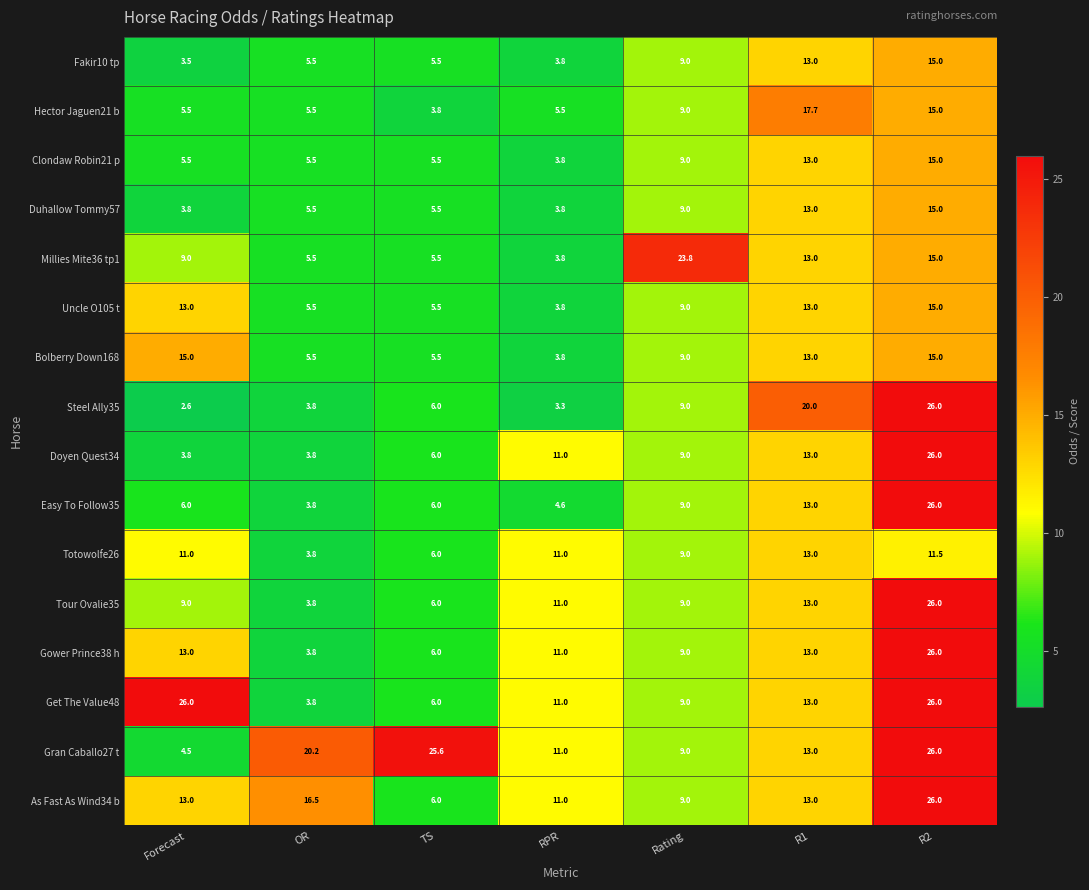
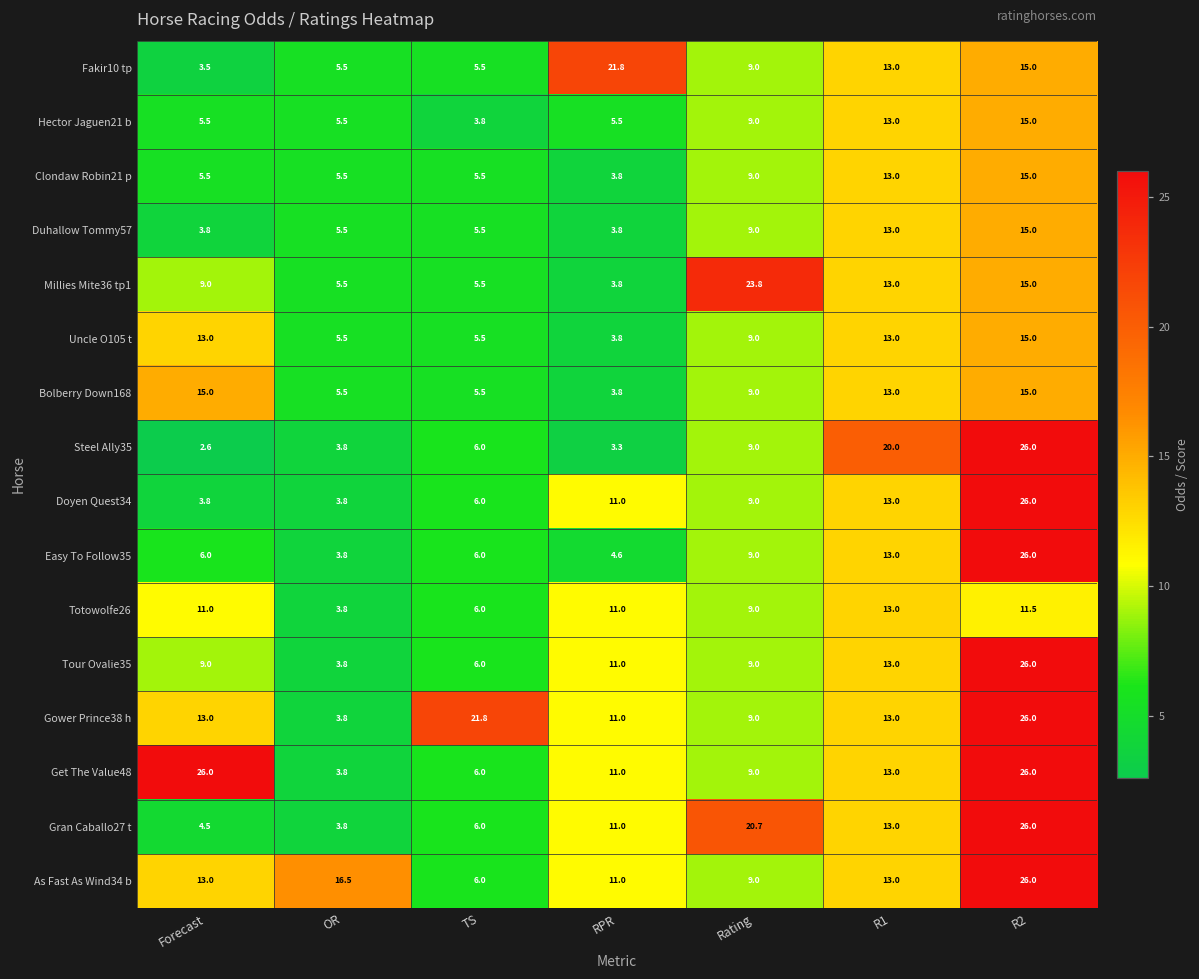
Fakir10 tp, RPR: 3.8 -> 21.8
Hector Jaguen21 b, R1: 17.7 -> 13.0
Gower Prince38 h, TS: 6.0 -> 21.8
Gran Caballo27 t, OR: 20.2 -> 3.8
Gran Caballo27 t, TS: 25.6 -> 6.0
Gran Caballo27 t, Rating: 9.0 -> 20.7
